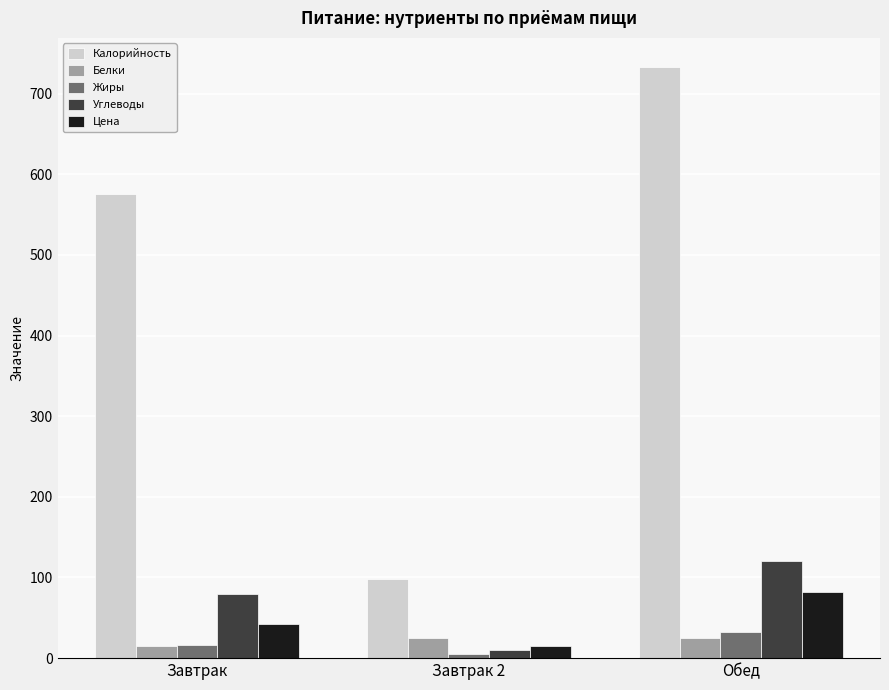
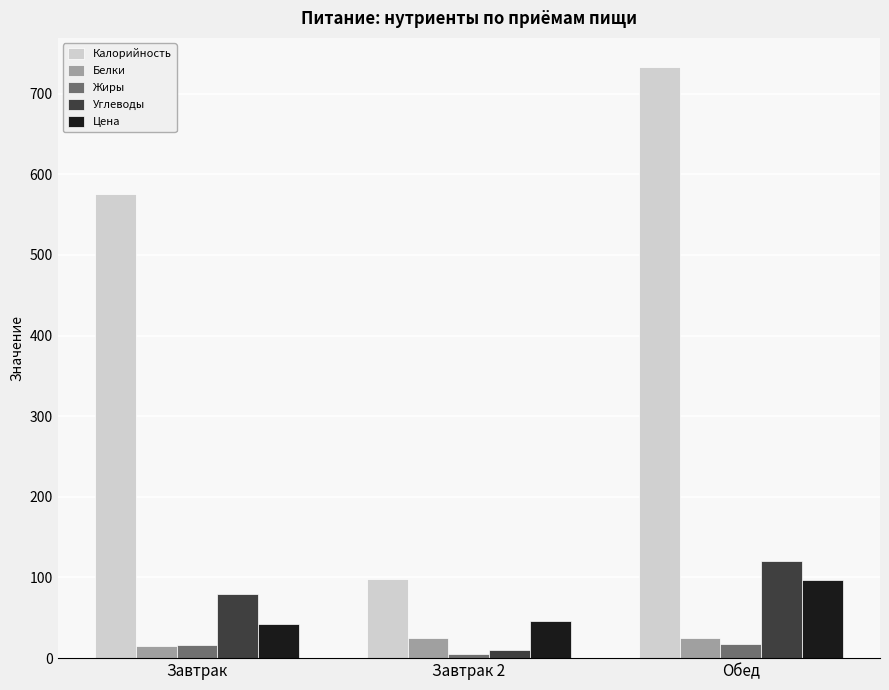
Цена, Завтрак 2: 10 -> 50
Жиры, Обед: 30 -> 20
Цена, Обед: 80 -> 100
